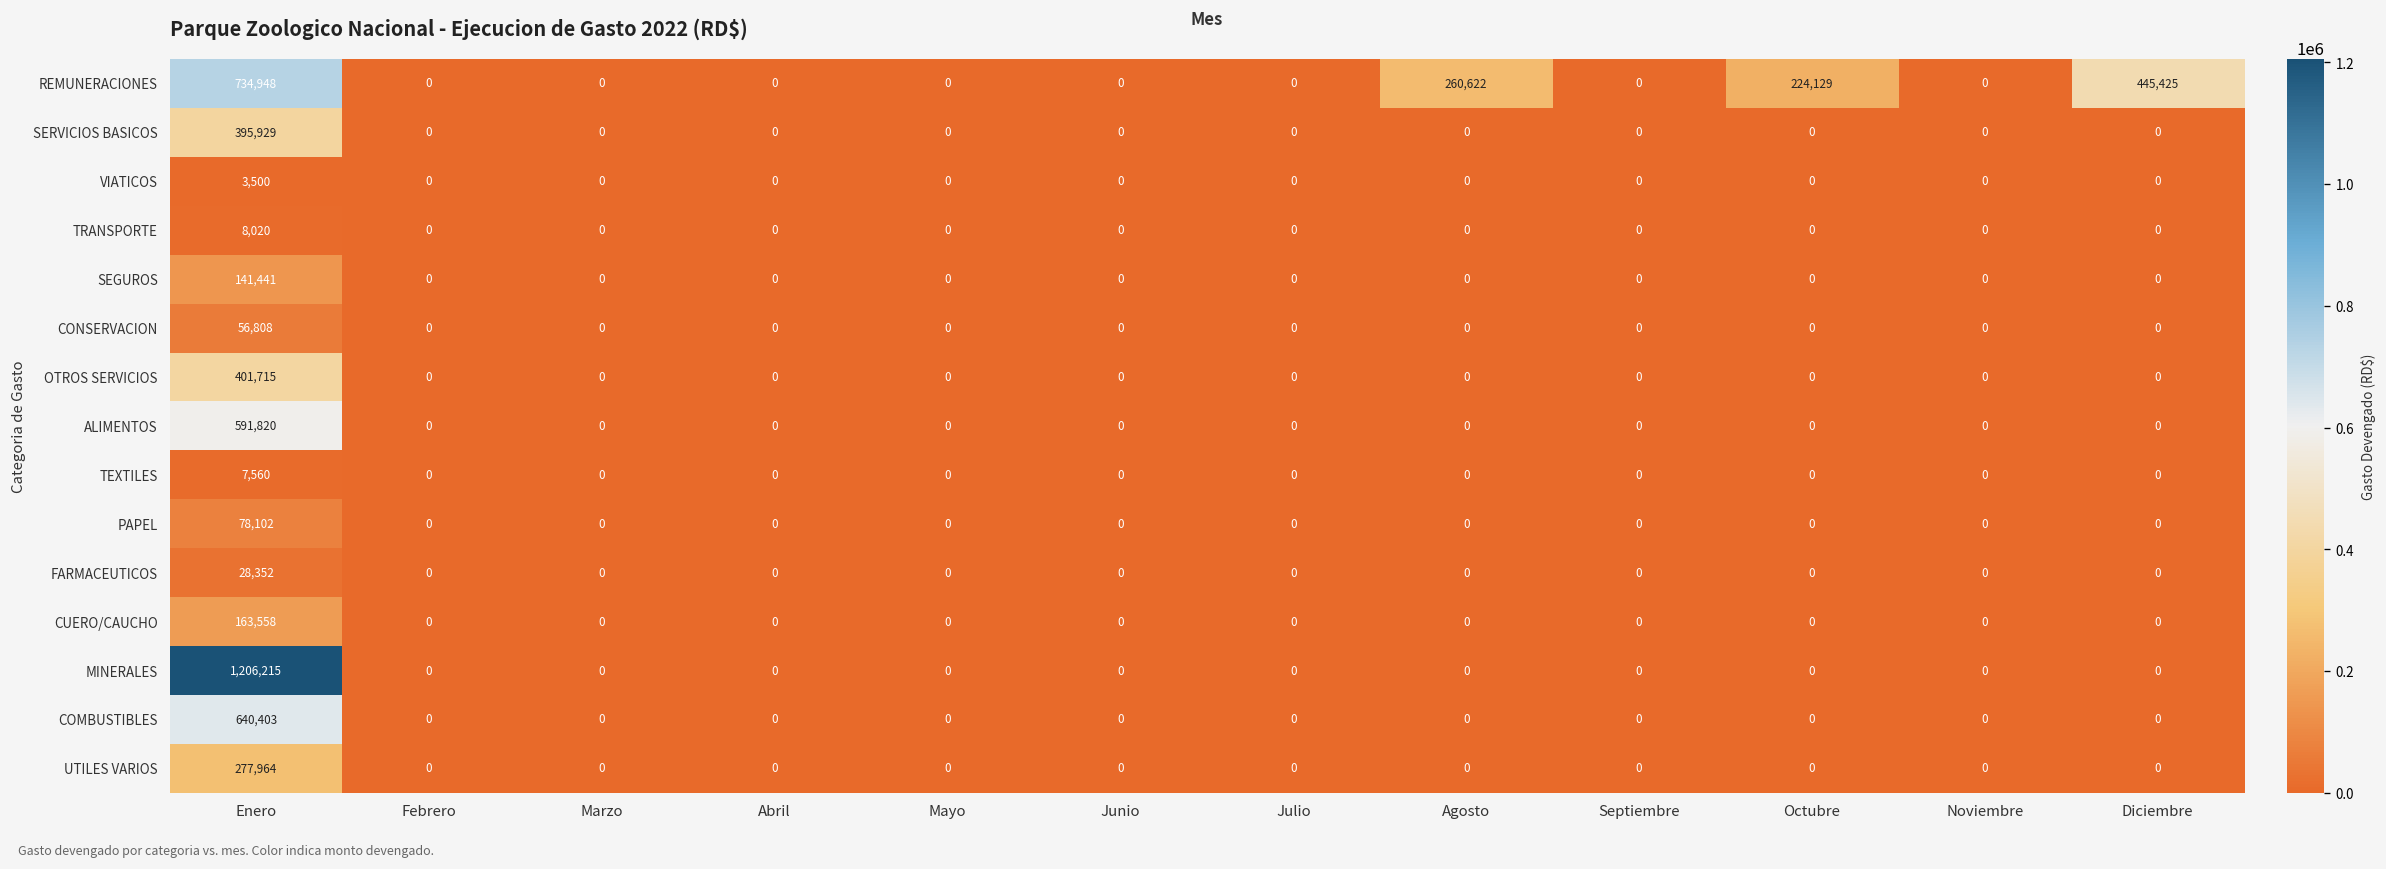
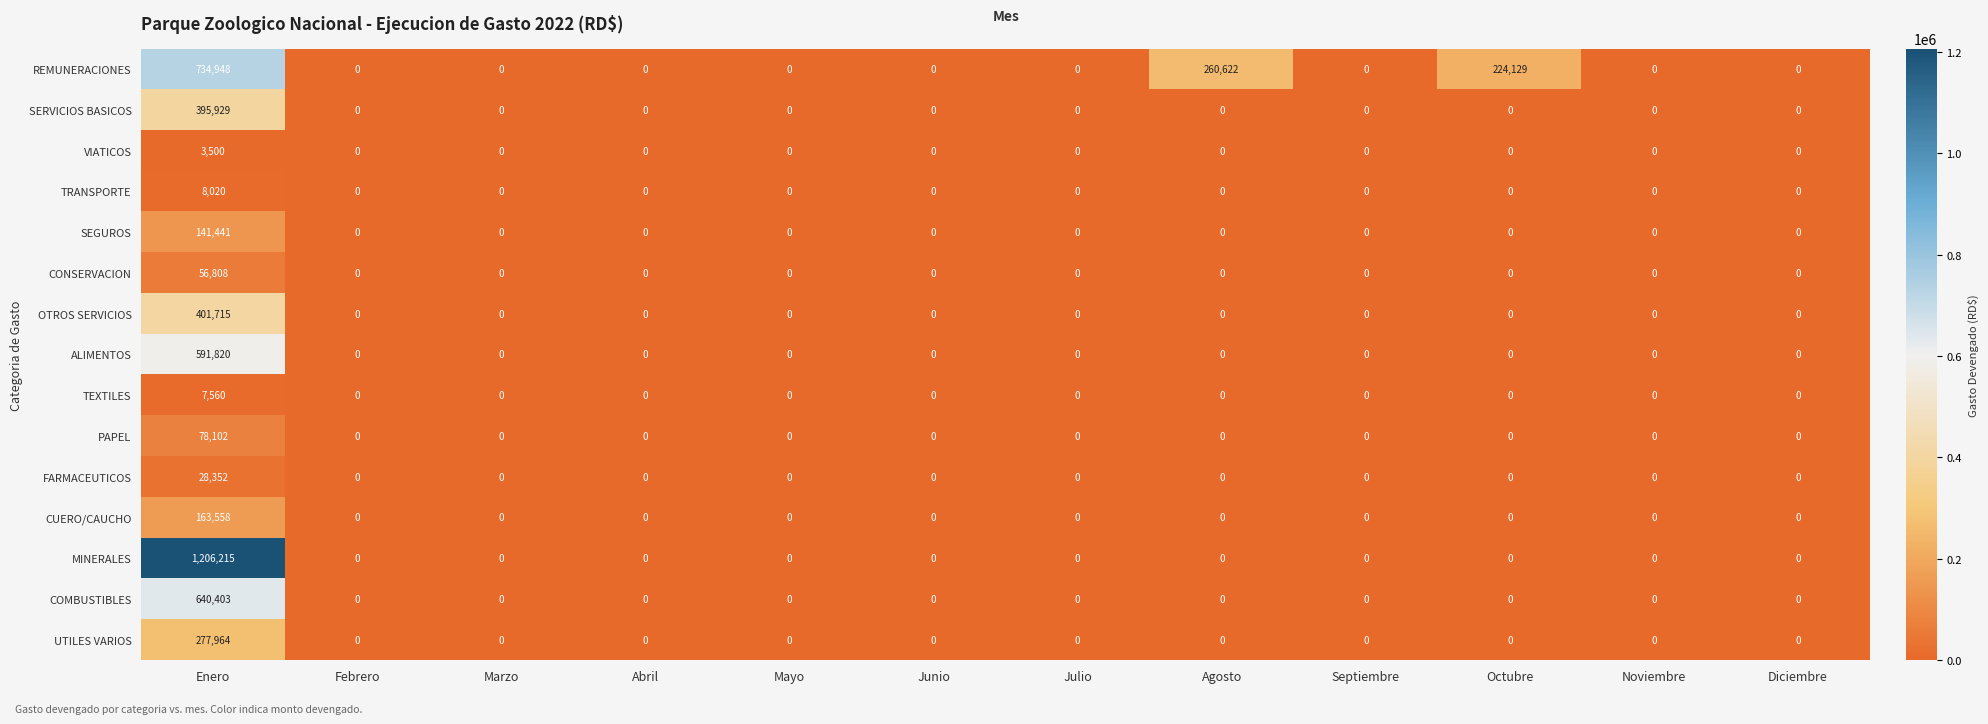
REMUNERACIONES, Diciembre: 445,425 -> 0
